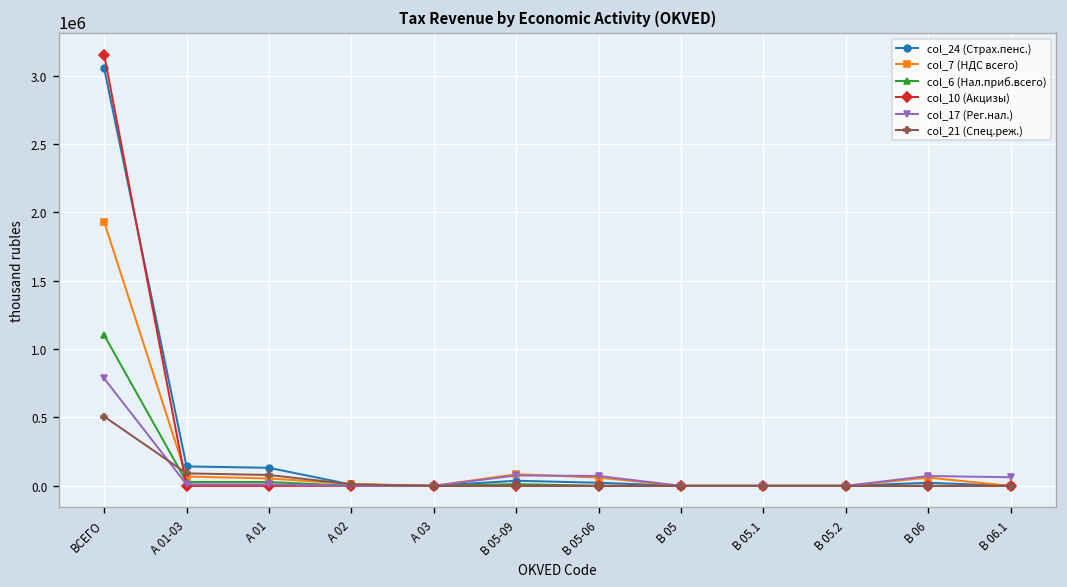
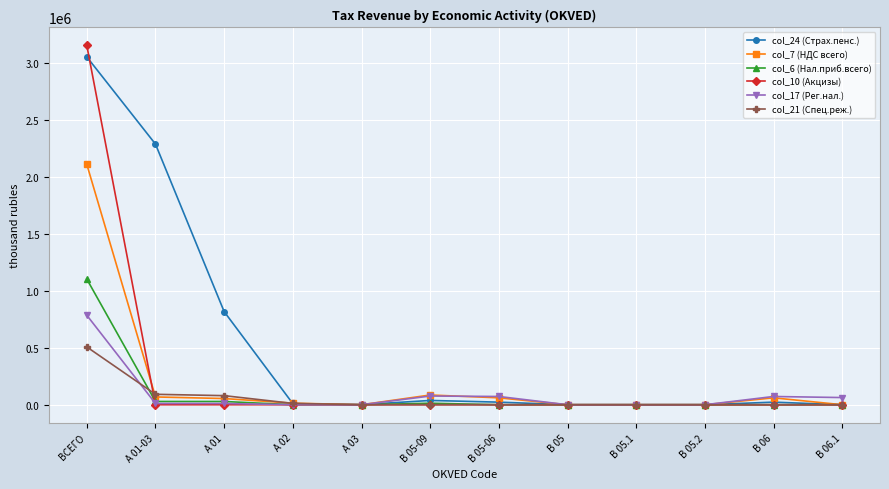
col_7 (НДС всего), ВСЕГО: 1930000 -> 2110000
col_24 (Страх.пенс.), А 01-03: 140000 -> 2290000
col_24 (Страх.пенс.), А 01: 130000 -> 820000
